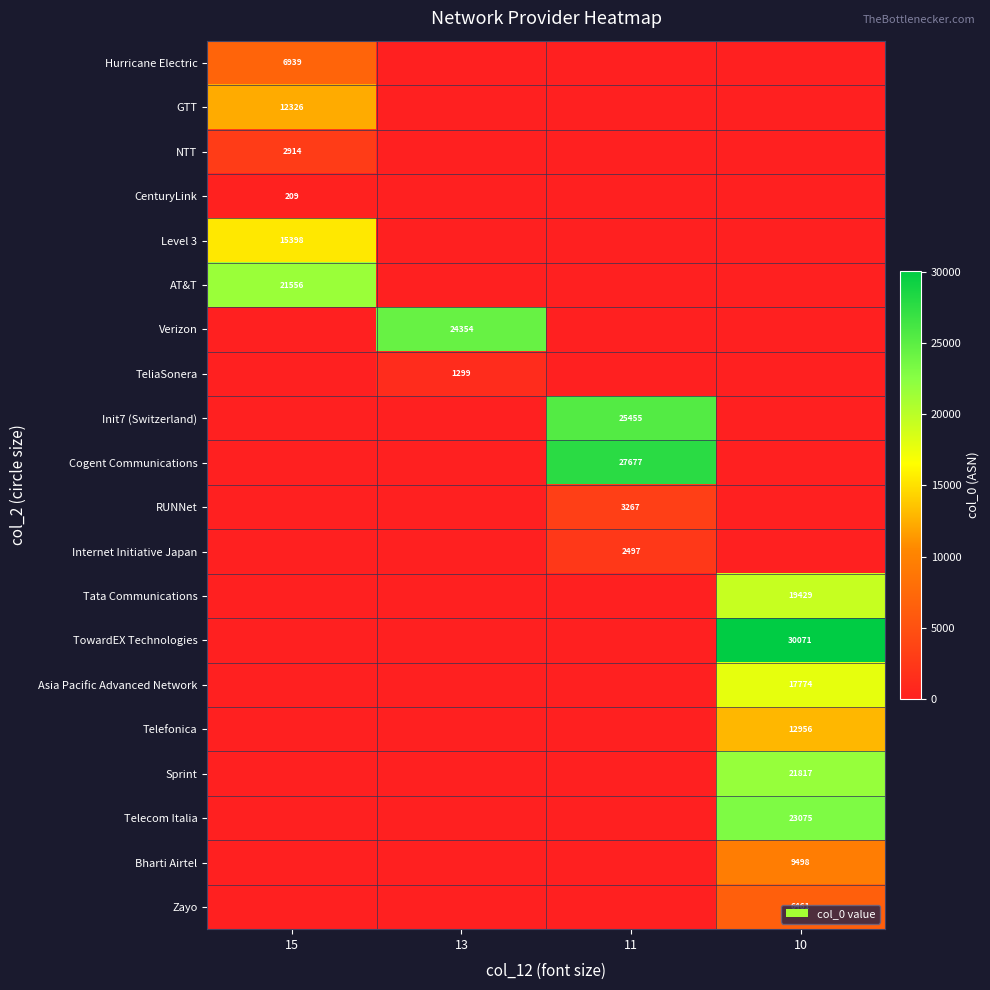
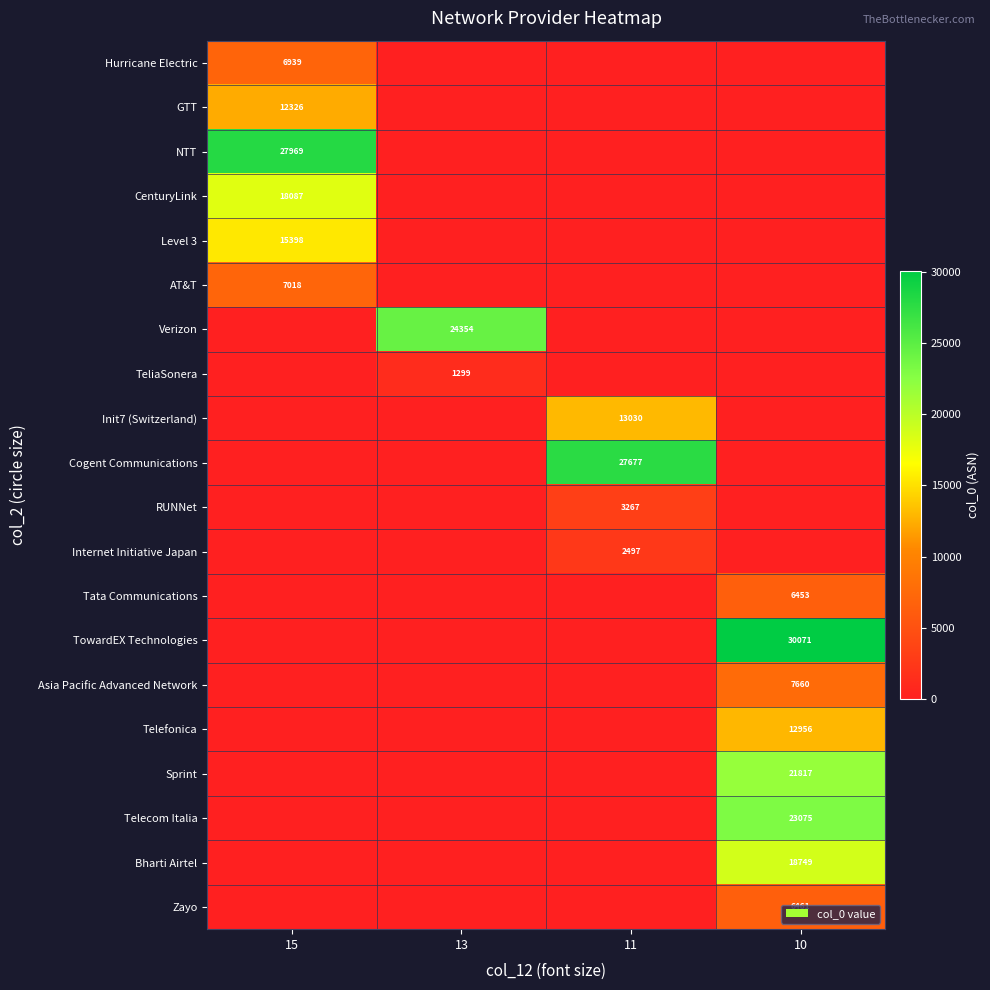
NTT, 15: 2914 -> 27969
CenturyLink, 15: 209 -> 18087
AT&T, 15: 21556 -> 7018
Init7 (Switzerland), 11: 25455 -> 13030
Tata Communications, 10: 19429 -> 6453
Asia Pacific Advanced Network, 10: 17774 -> 7660
Bharti Airtel, 10: 9498 -> 18749
